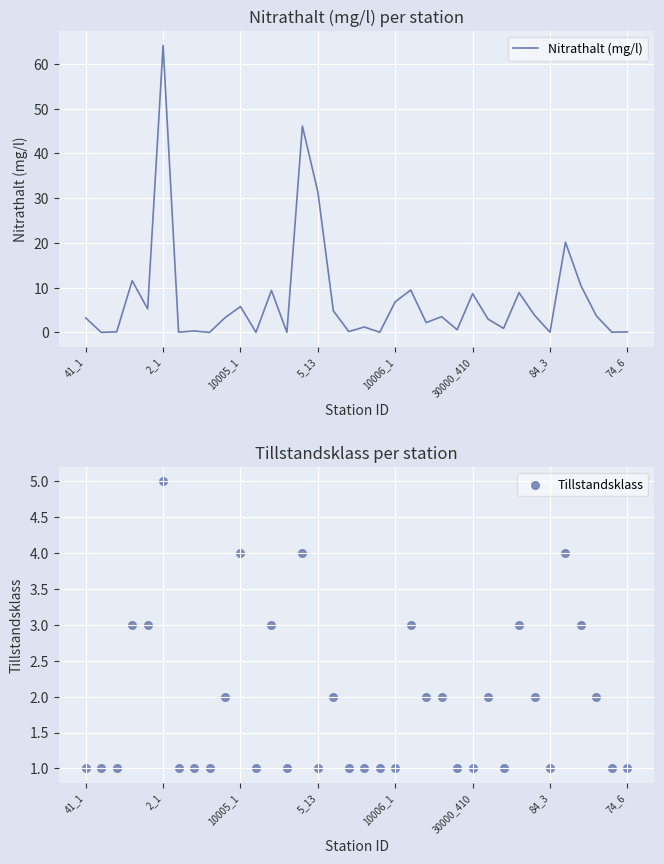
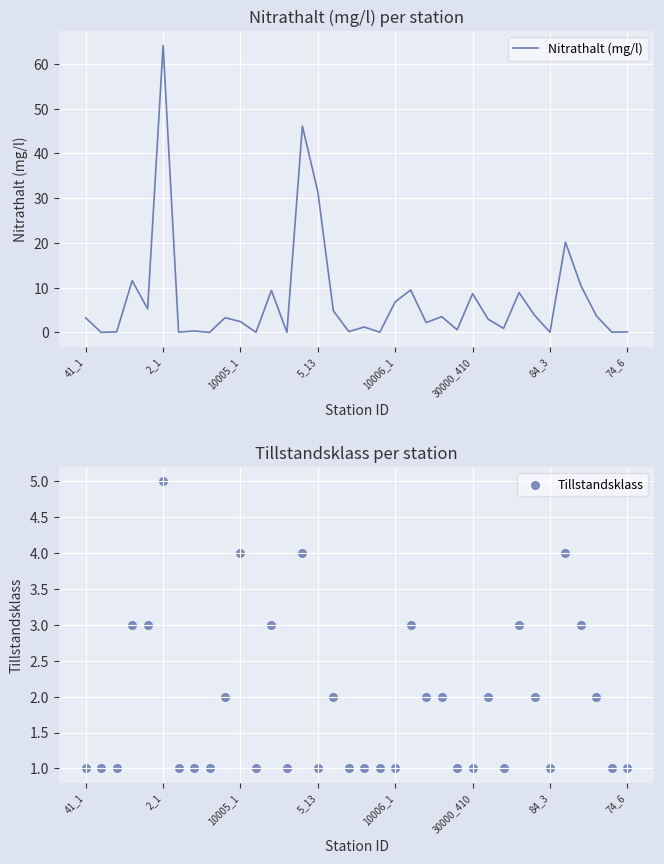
Nitrathalt (mg/l) per station, 10005_1: 6 -> 2
